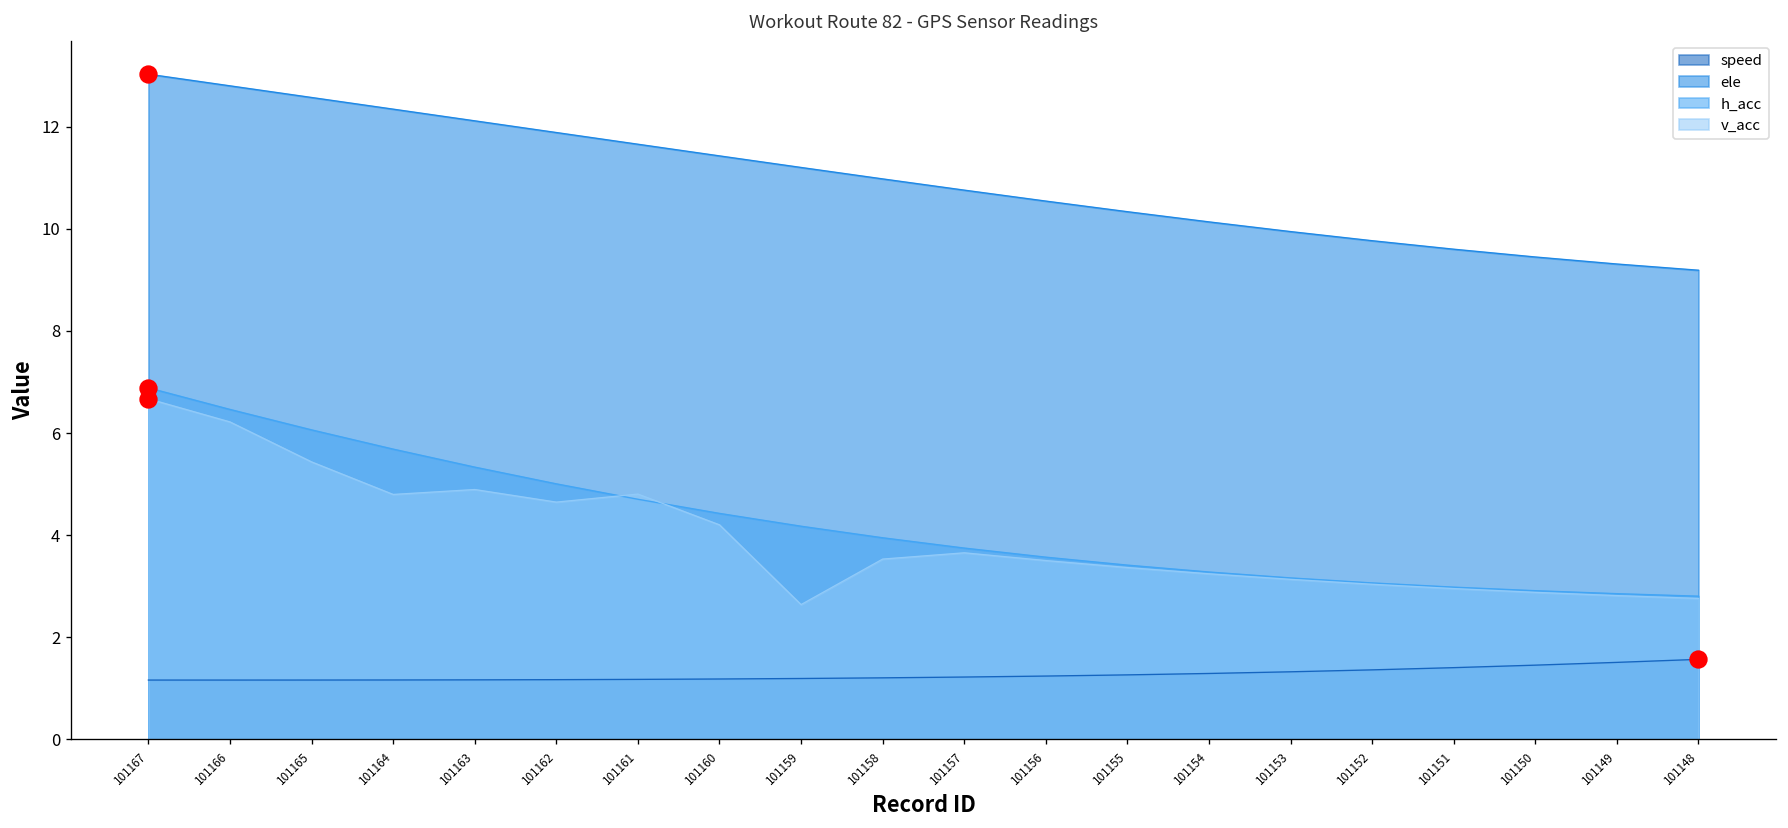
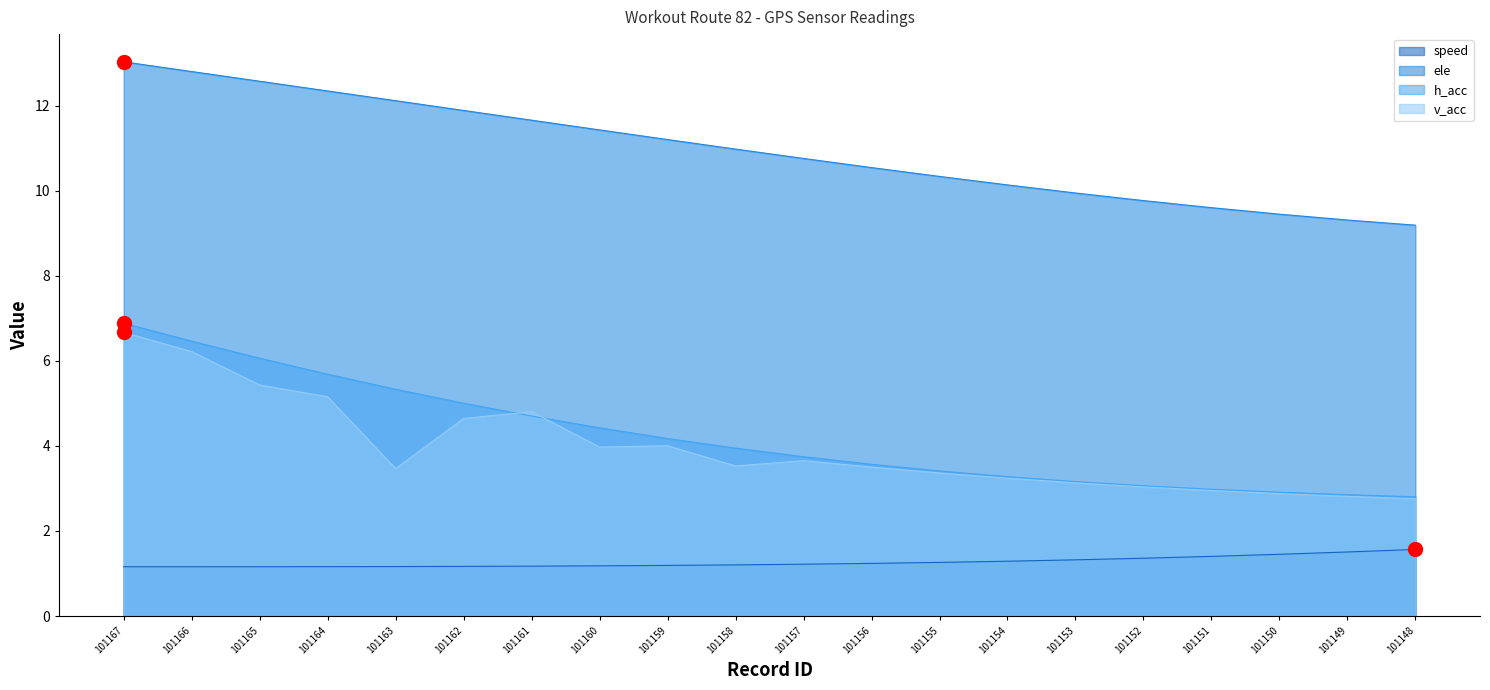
v_acc, 101164: 4.8 -> 5.2
v_acc, 101163: 4.9 -> 3.5
v_acc, 101160: 4.2 -> 4.0
v_acc, 101159: 2.6 -> 4.0
